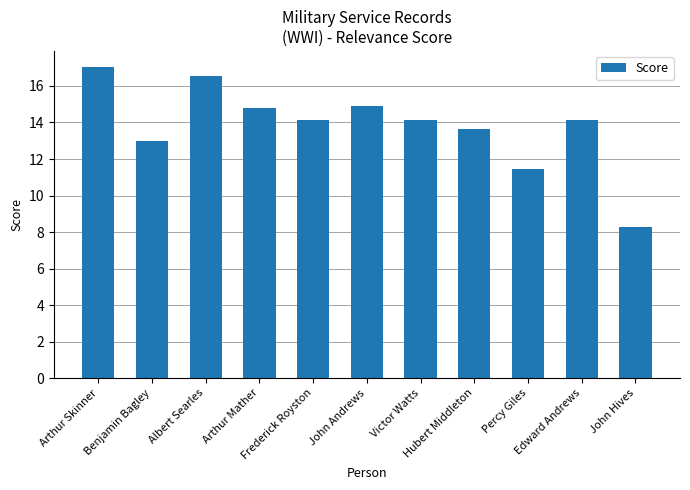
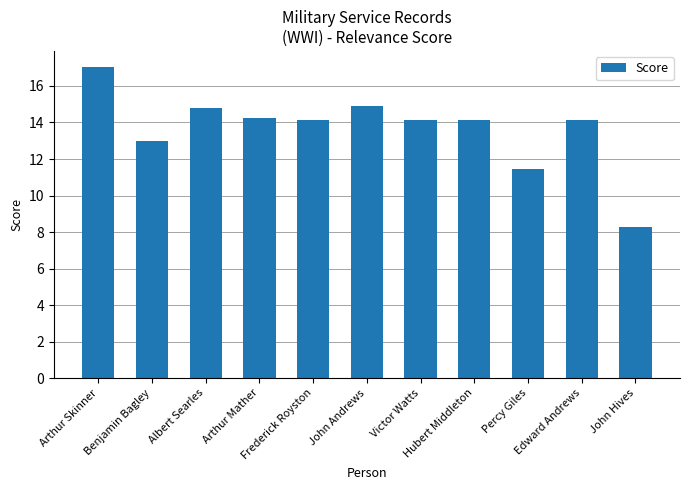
Albert Searles: 16.6 -> 14.8
Arthur Mather: 14.8 -> 14.2
Hubert Middleton: 13.7 -> 14.2
